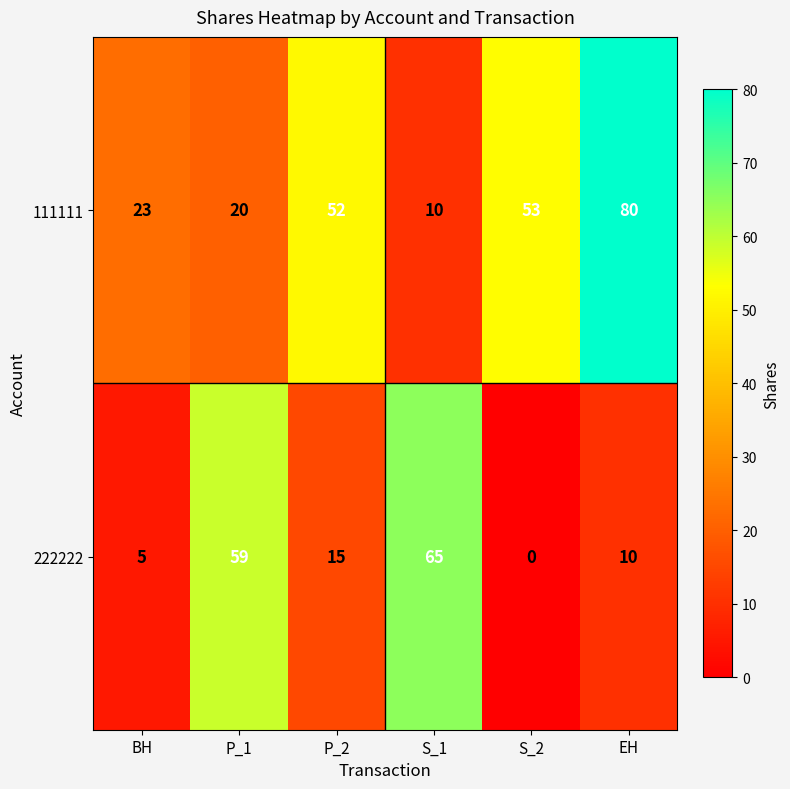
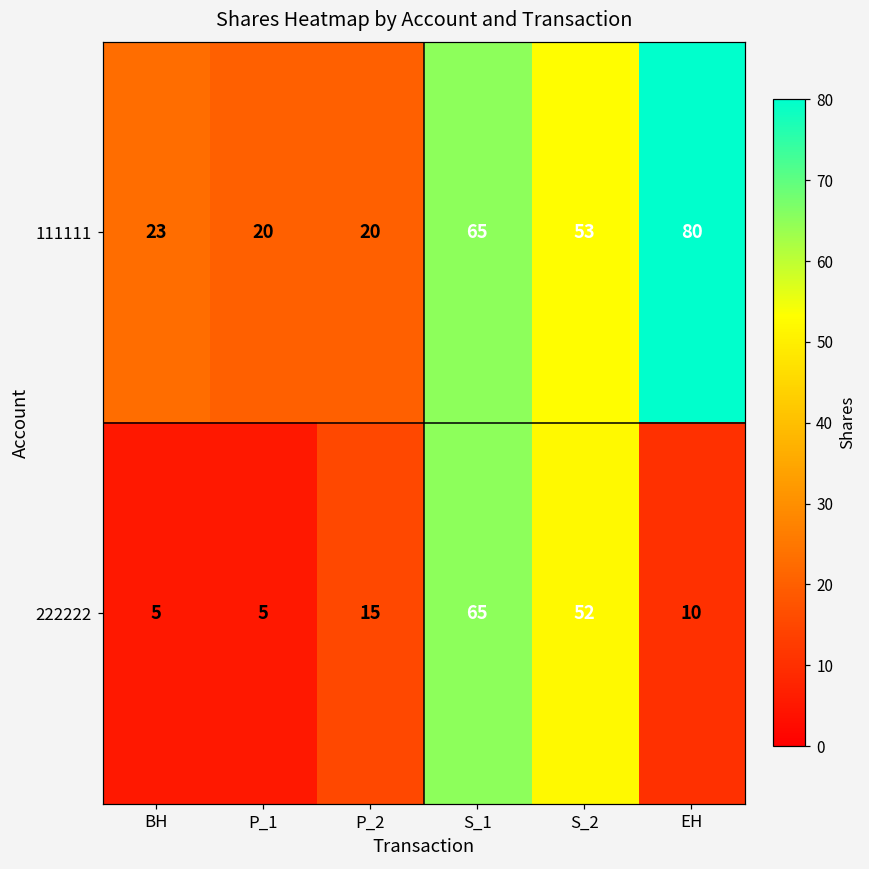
111111, P_2: 52 -> 20
111111, S_1: 10 -> 65
222222, P_1: 59 -> 5
222222, S_2: 0 -> 52
